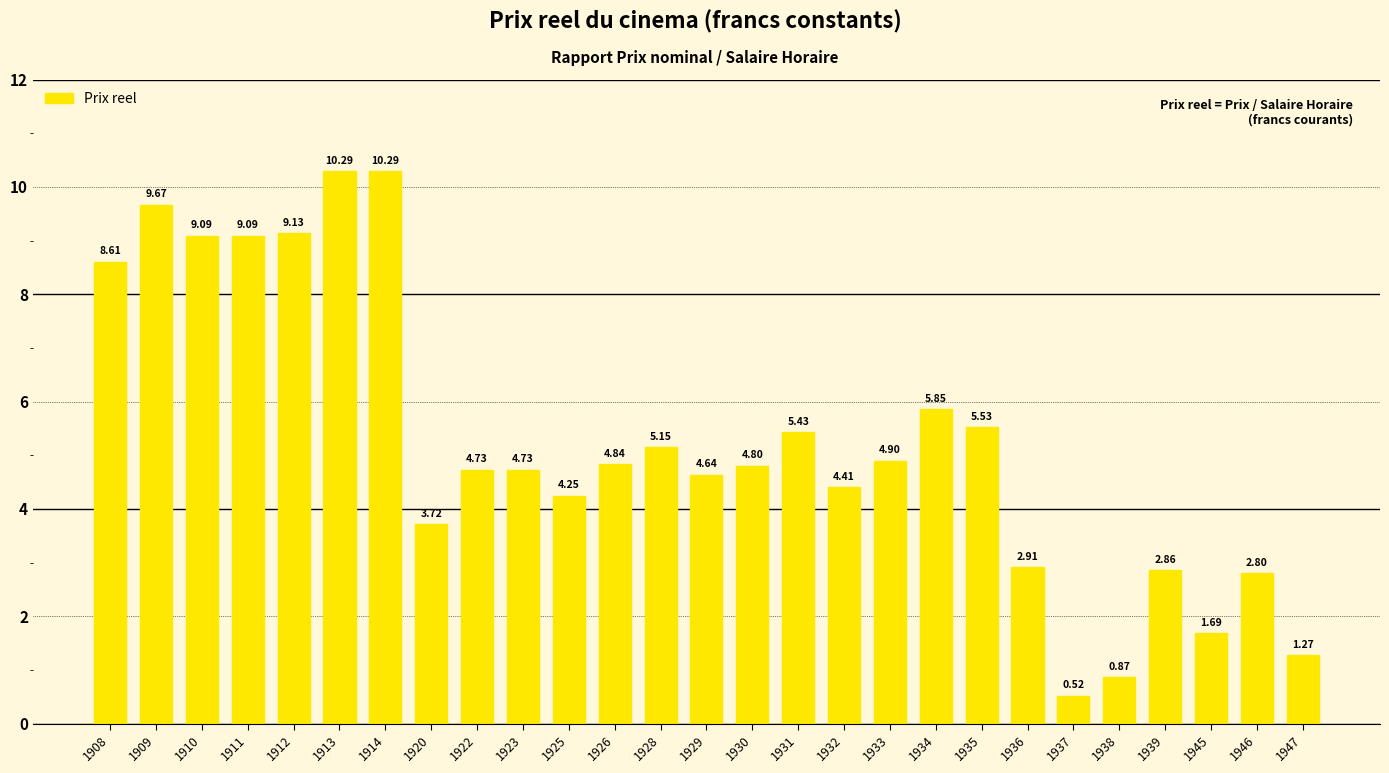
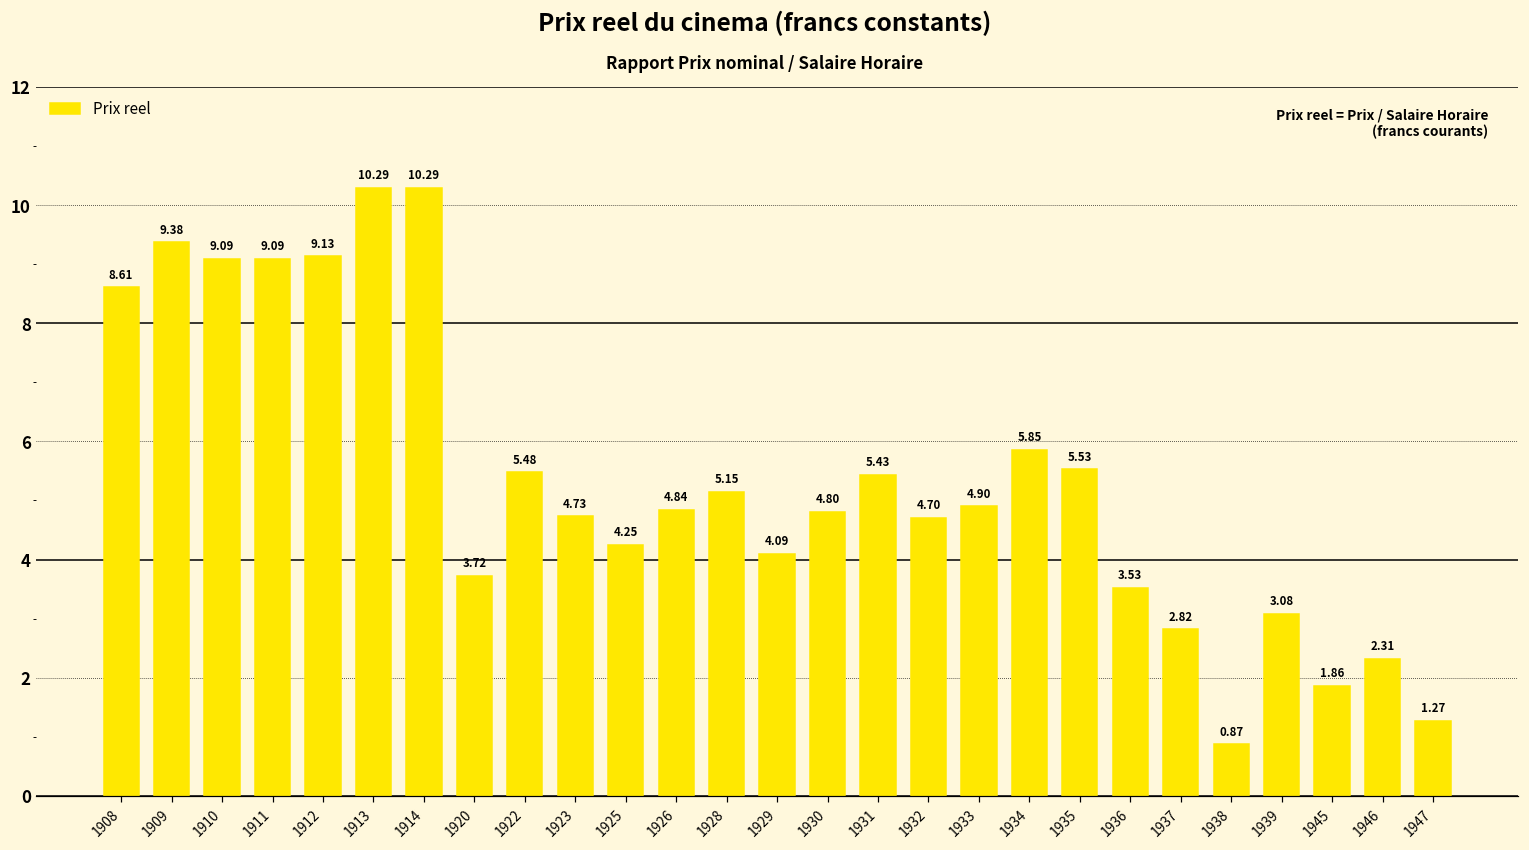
1909: 9.67 -> 9.38
1922: 4.73 -> 5.48
1929: 4.64 -> 4.09
1932: 4.41 -> 4.70
1936: 2.91 -> 3.53
1937: 0.52 -> 2.82
1939: 2.86 -> 3.08
1945: 1.69 -> 1.86
1946: 2.80 -> 2.31
